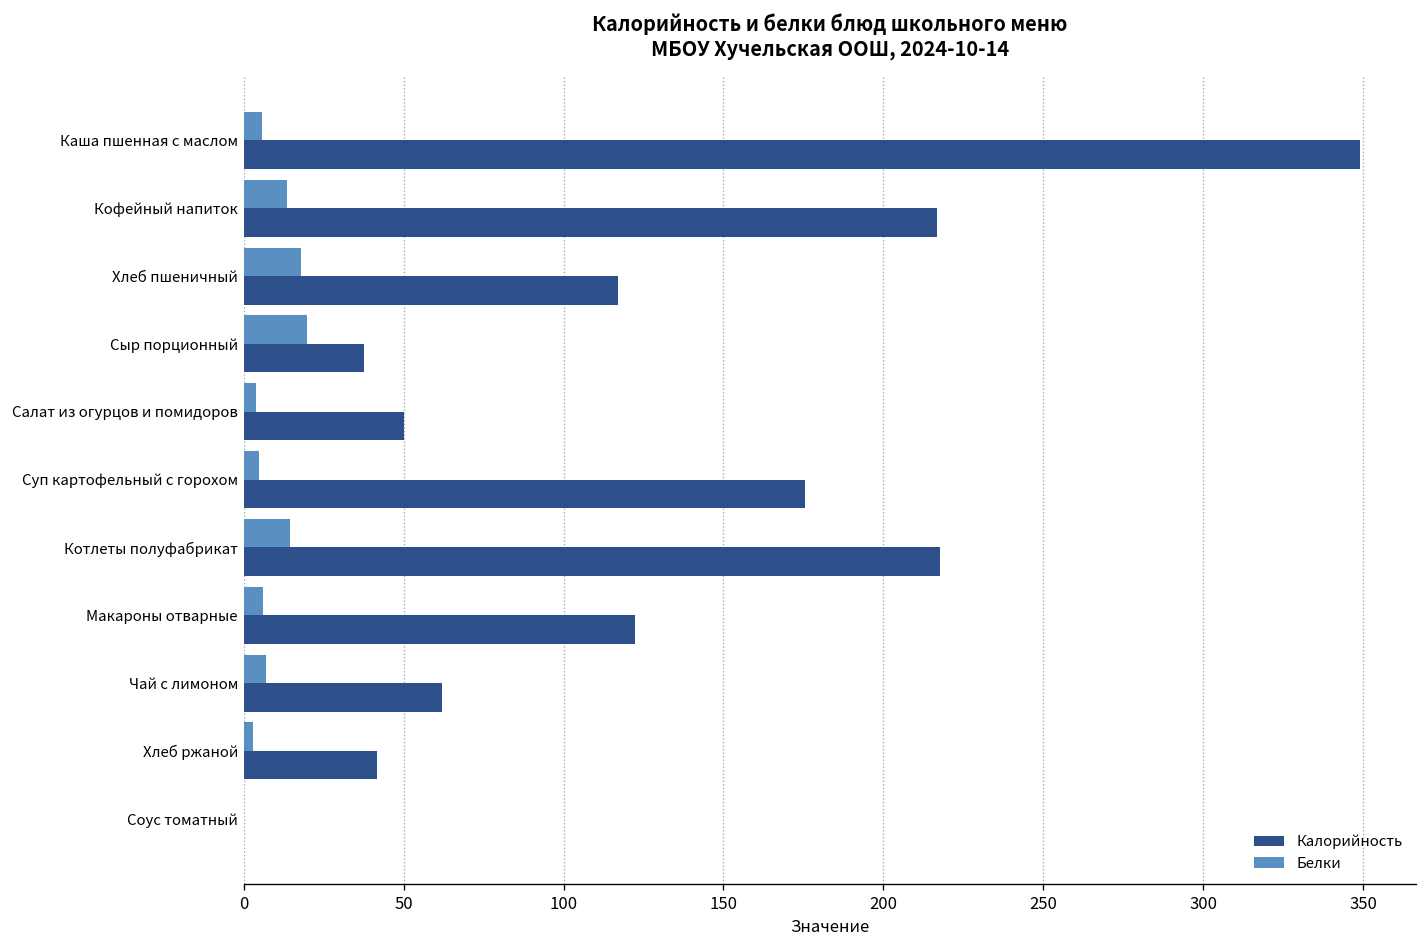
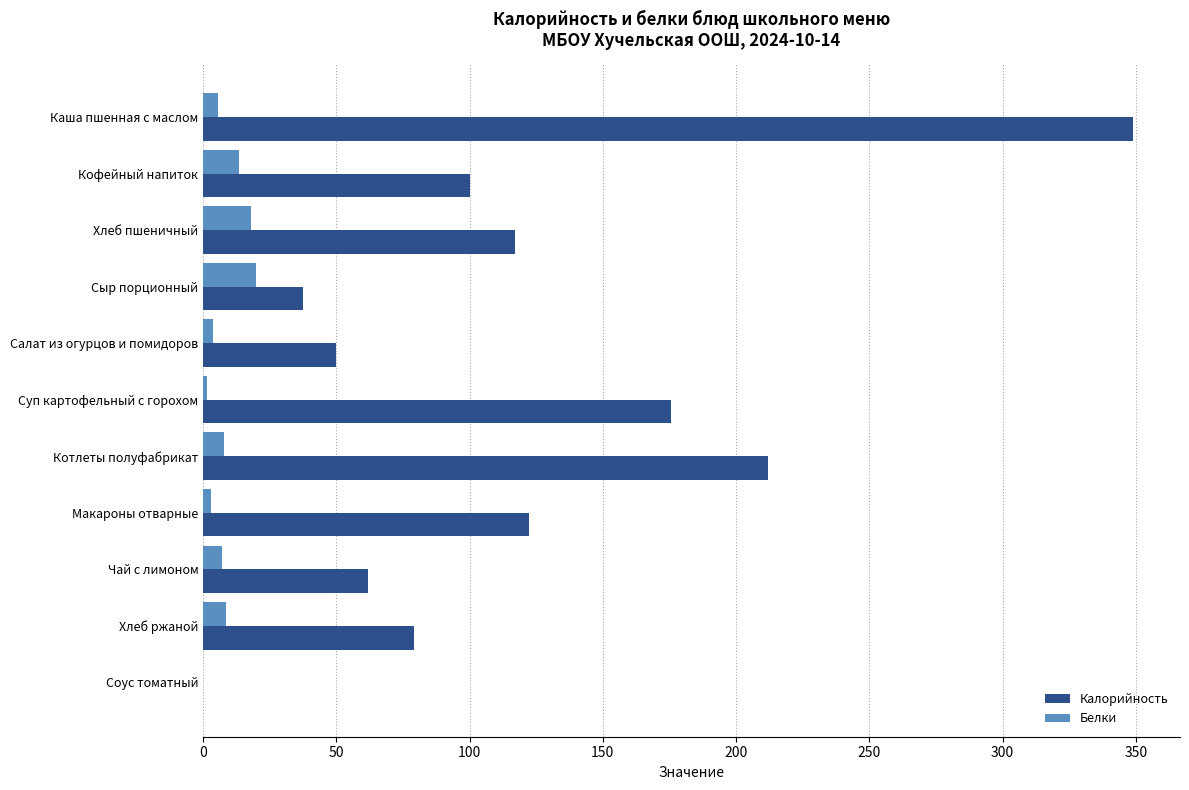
Калорийность, Кофейный напиток: 217 -> 100
Белки, Суп картофельный с горохом: 5 -> 2
Белки, Котлеты полуфабрикат: 14 -> 8
Калорийность, Котлеты полуфабрикат: 218 -> 212
Белки, Макароны отварные: 6 -> 3
Белки, Хлеб ржаной: 3 -> 9
Калорийность, Хлеб ржаной: 42 -> 79
